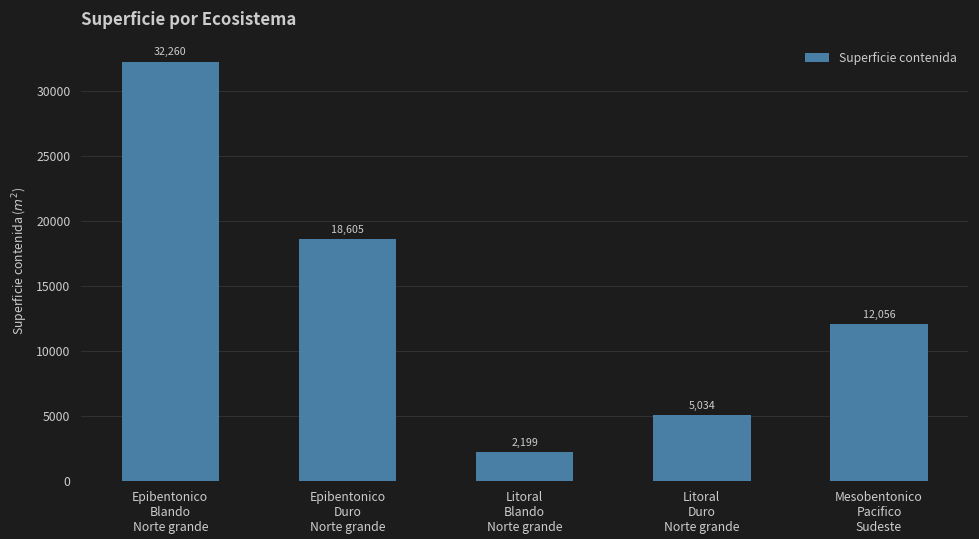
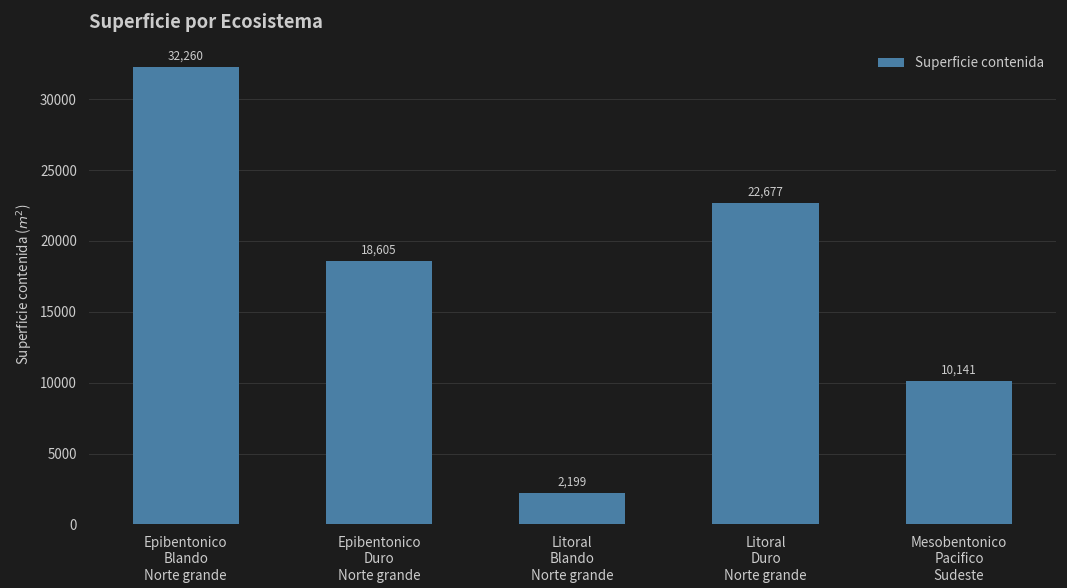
Litoral Duro Norte grande: 5,034 -> 22,677
Mesobentonico Pacifico Sudeste: 12,056 -> 10,141
